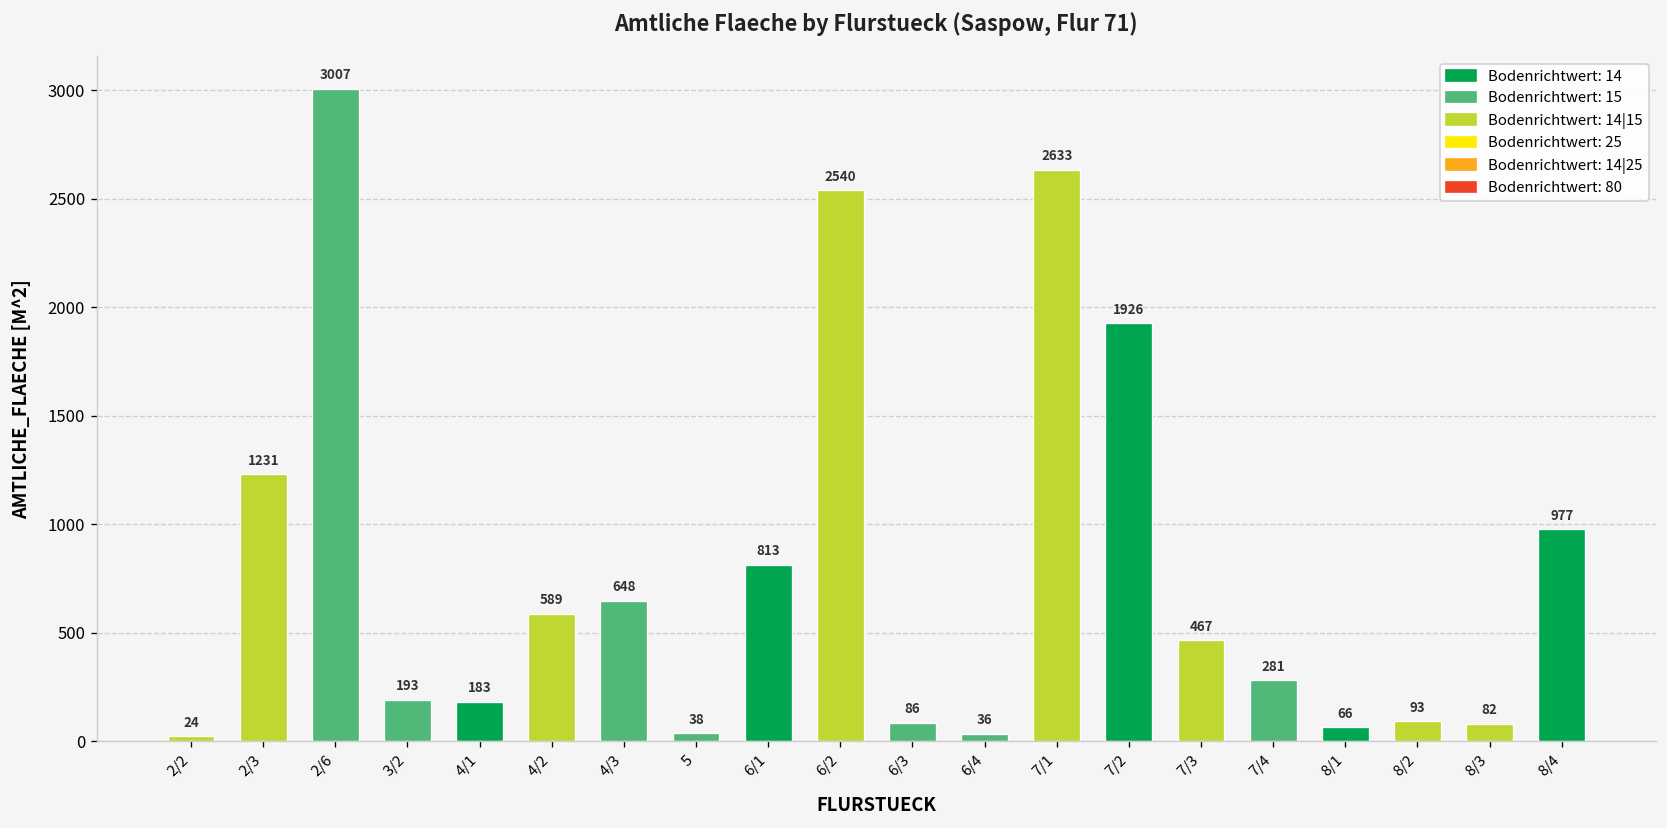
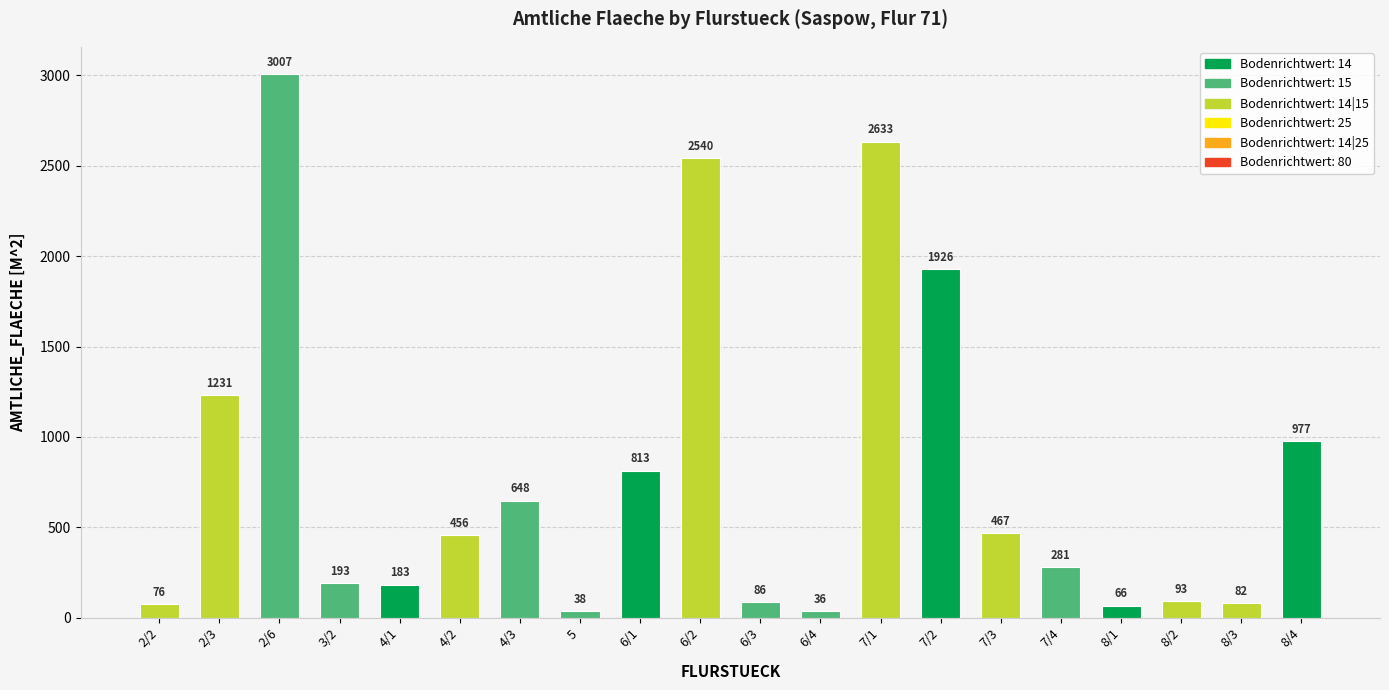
2/2: 24 -> 76
4/2: 589 -> 456
